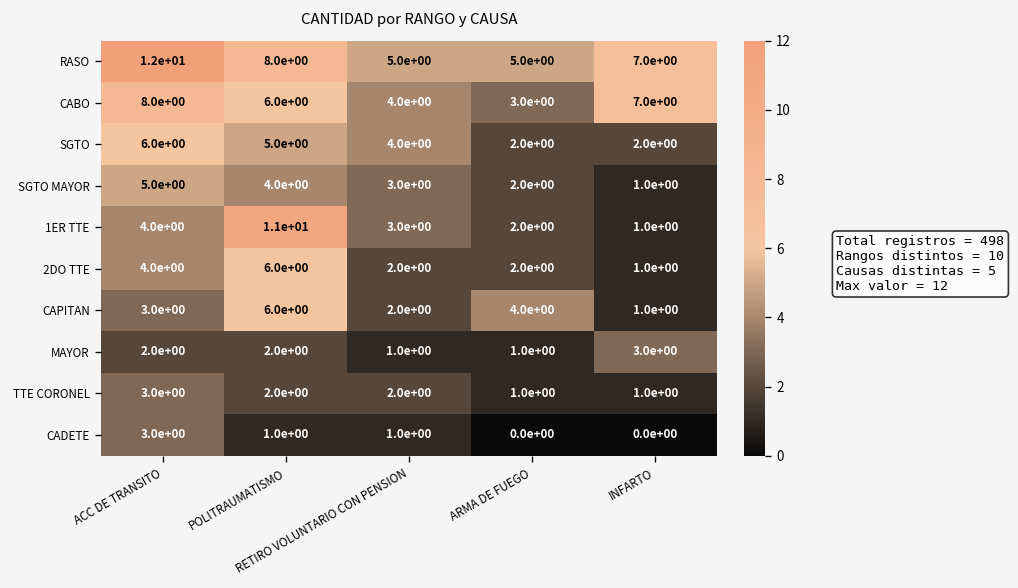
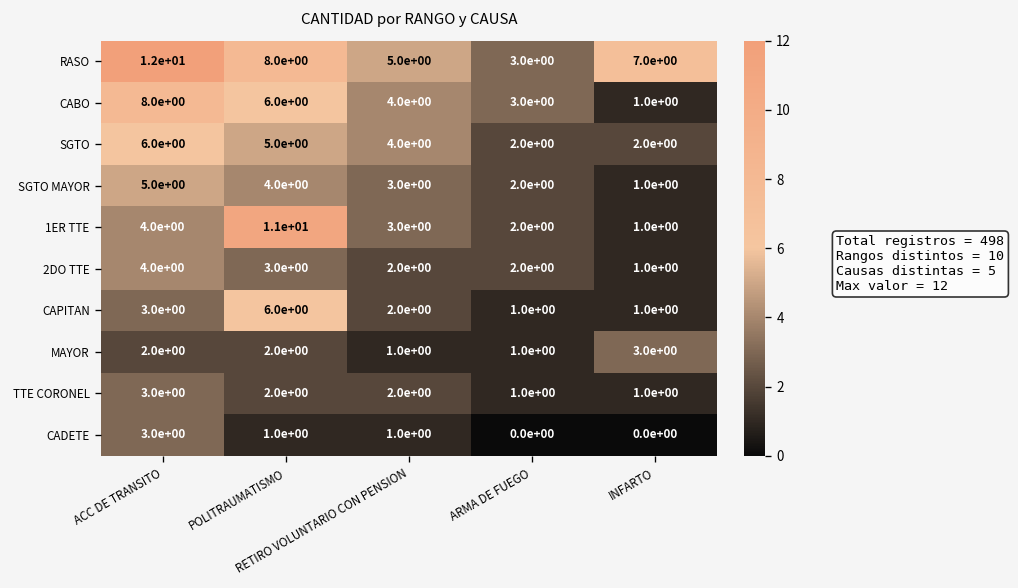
RASO, ARMA DE FUEGO: 5.0e+00 -> 3.0e+00
CABO, INFARTO: 7.0e+00 -> 1.0e+00
2DO TTE, POLITRAUMATISMO: 6.0e+00 -> 3.0e+00
CAPITAN, ARMA DE FUEGO: 4.0e+00 -> 1.0e+00
